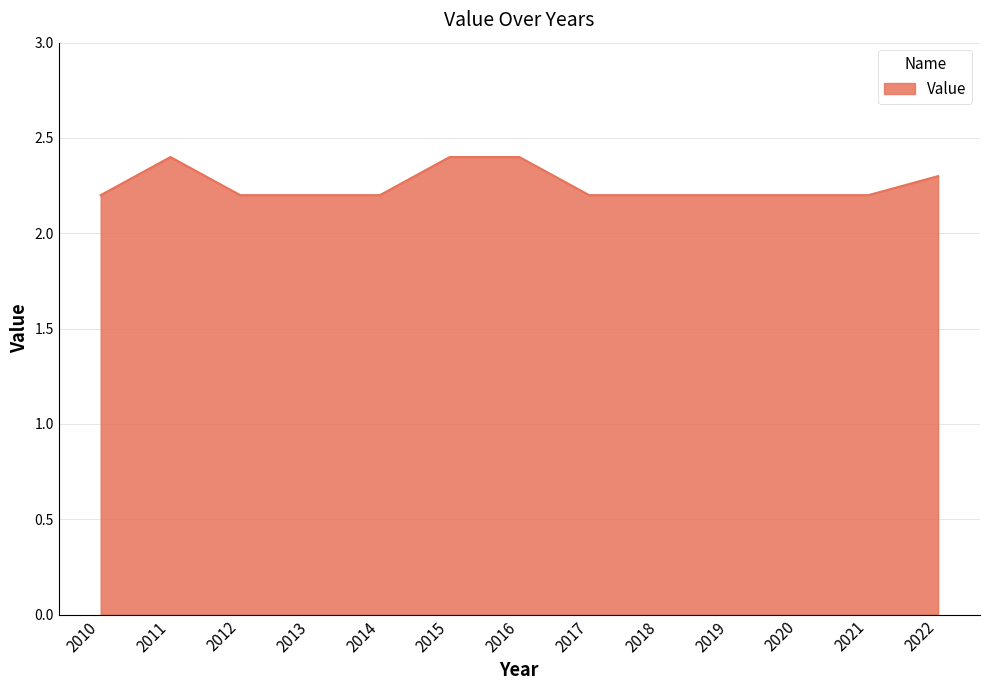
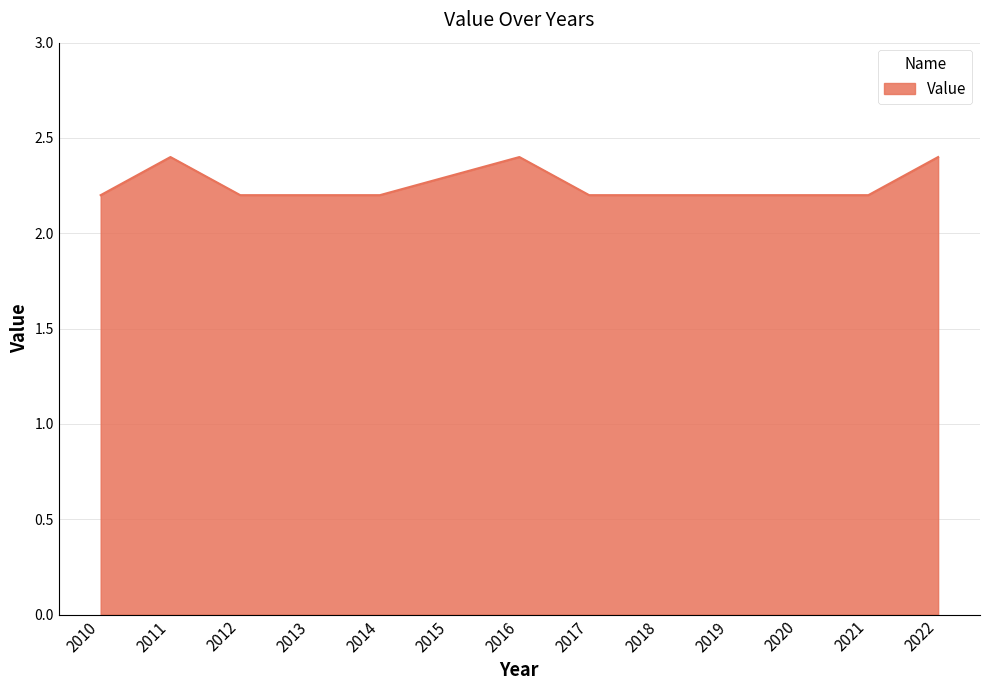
2015: 2.4 -> 2.3
2022: 2.3 -> 2.4
